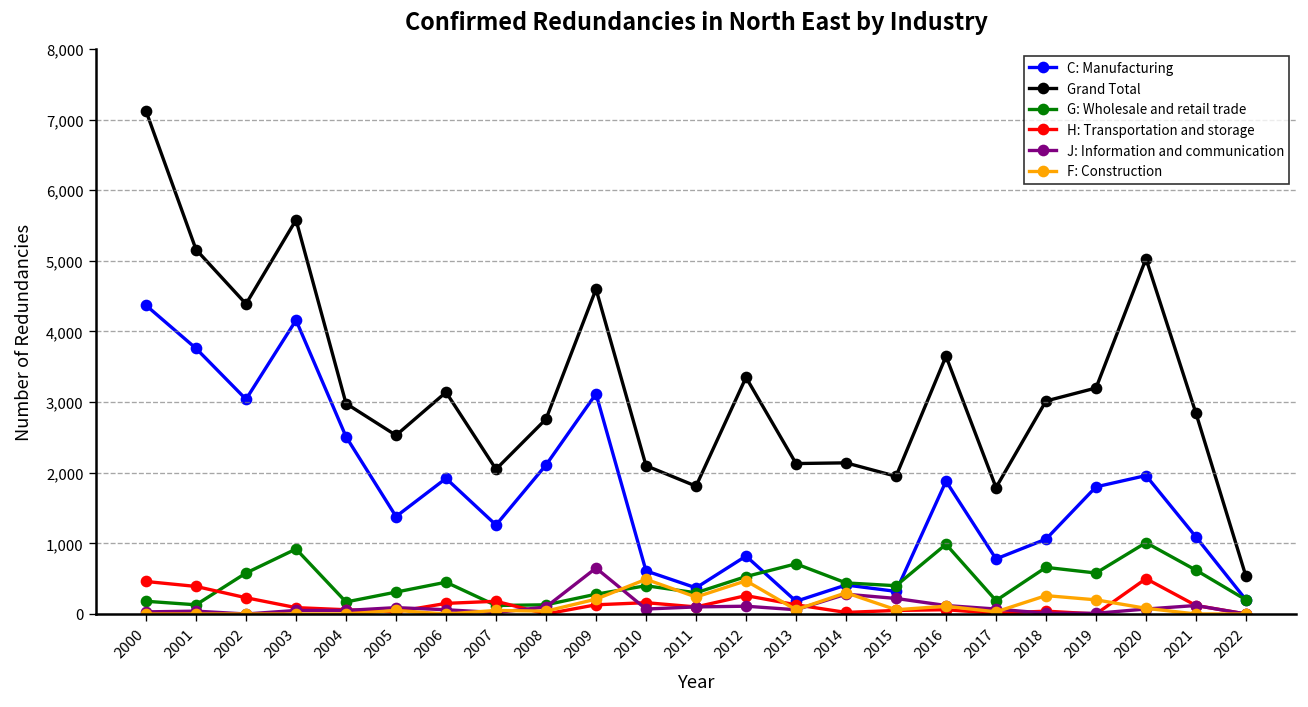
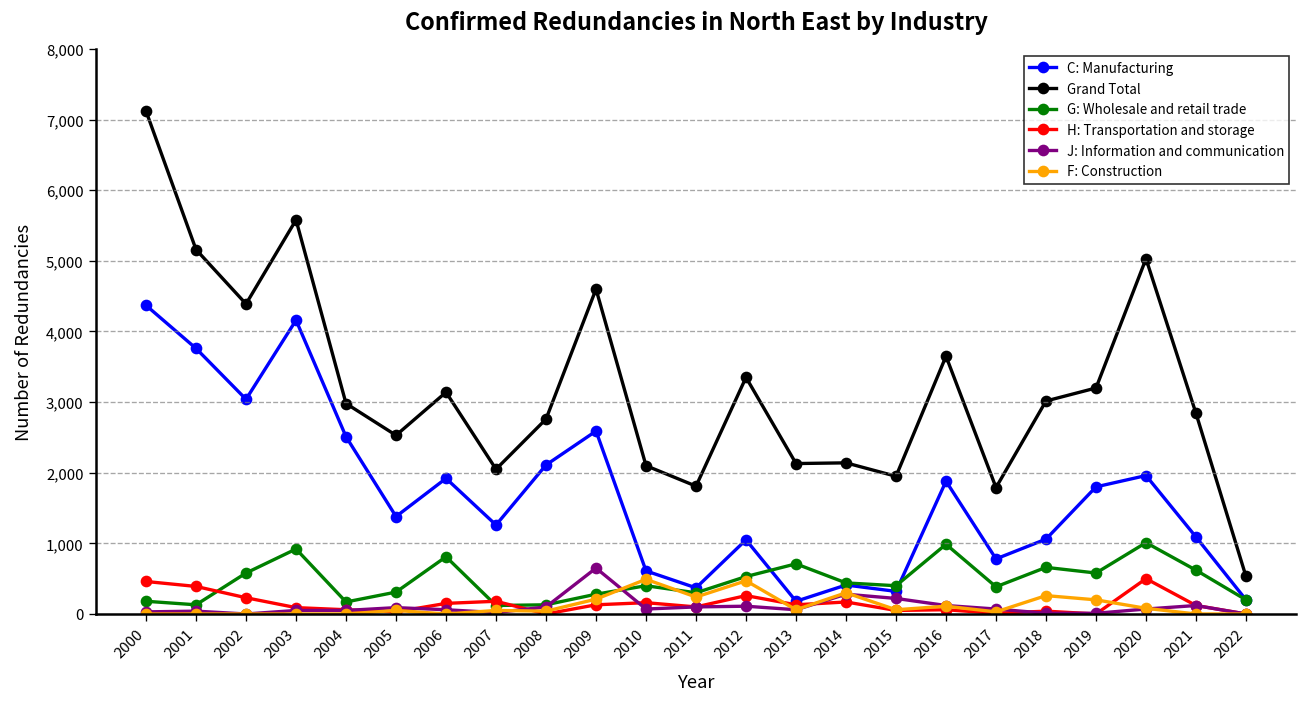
G: Wholesale and retail trade, 2006: 500 -> 800
C: Manufacturing, 2009: 3,100 -> 2,600
C: Manufacturing, 2012: 800 -> 1,100
H: Transportation and storage, 2014: 0 -> 200
G: Wholesale and retail trade, 2017: 200 -> 400
